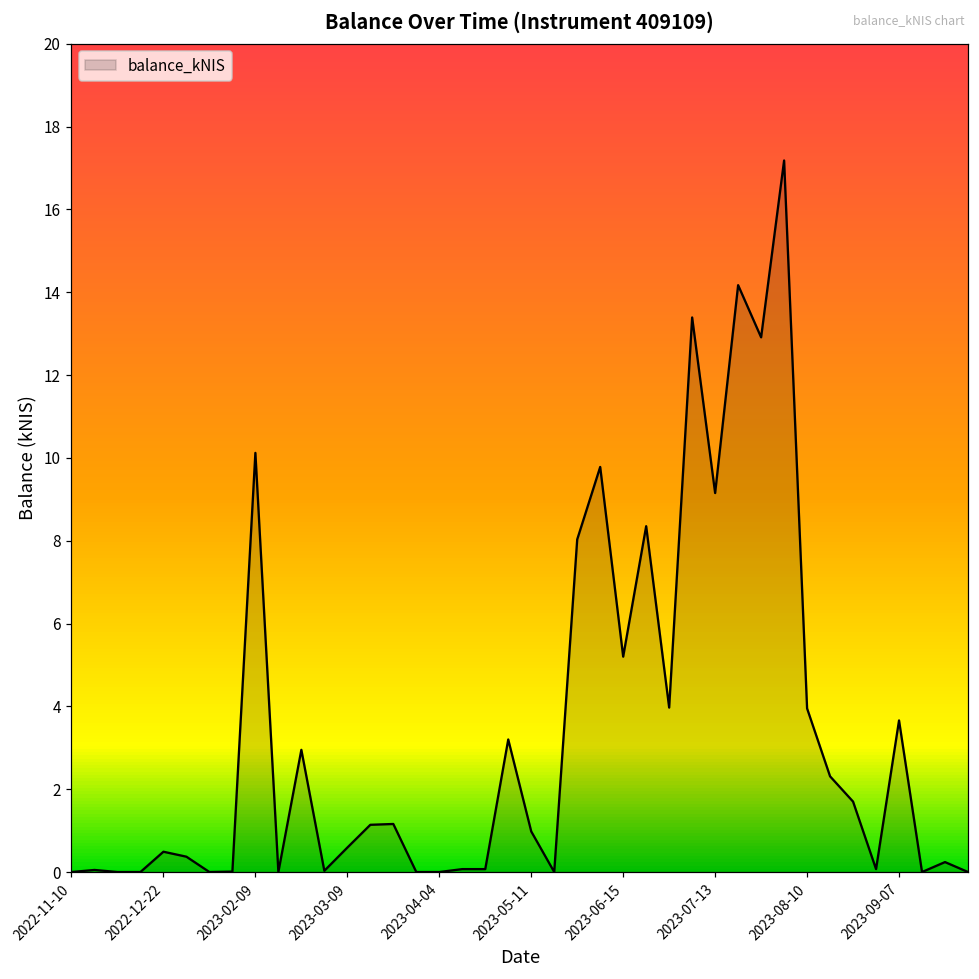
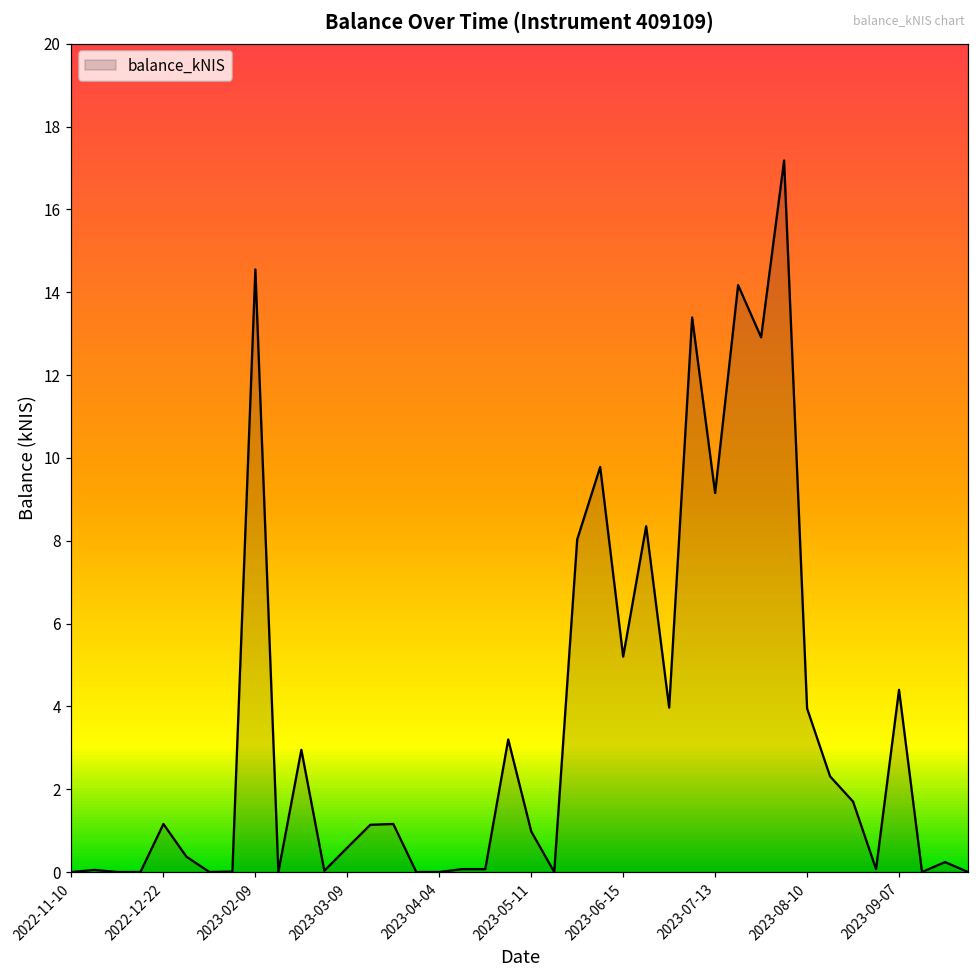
2022-12-22: 0.5 -> 1.2
2023-02-09: 10.1 -> 14.6
2023-09-07: 3.7 -> 4.4
